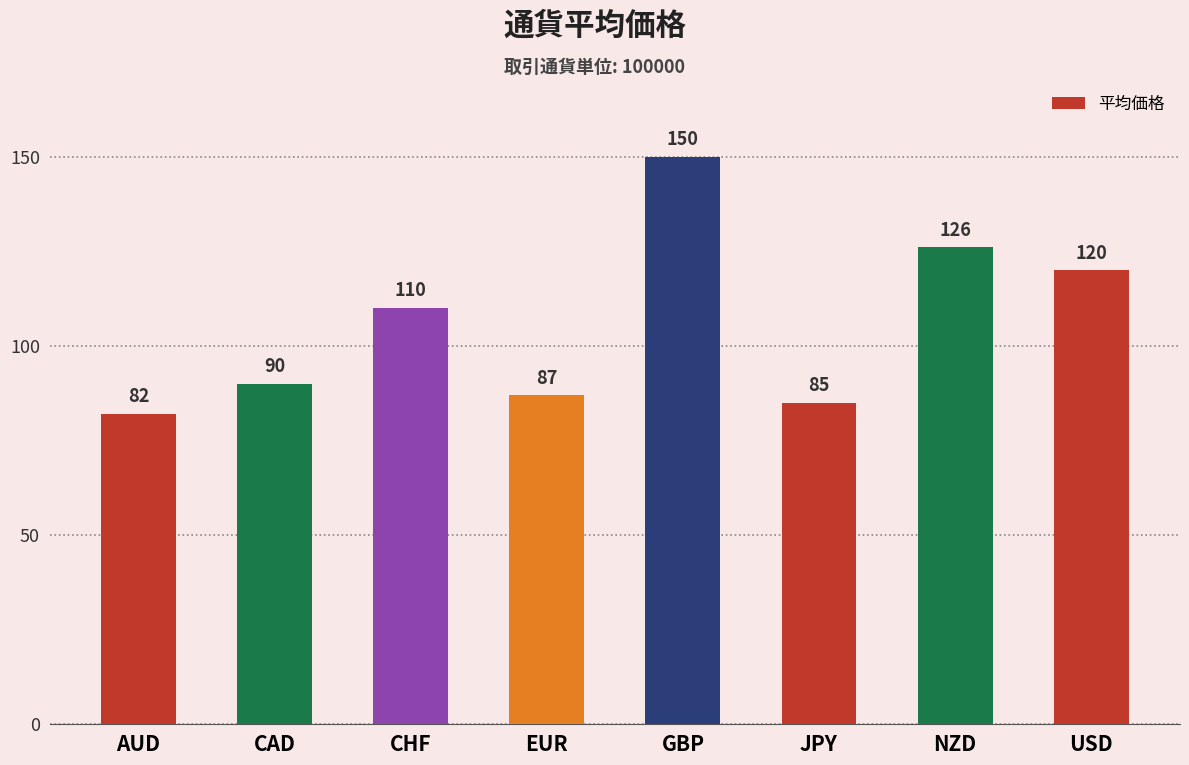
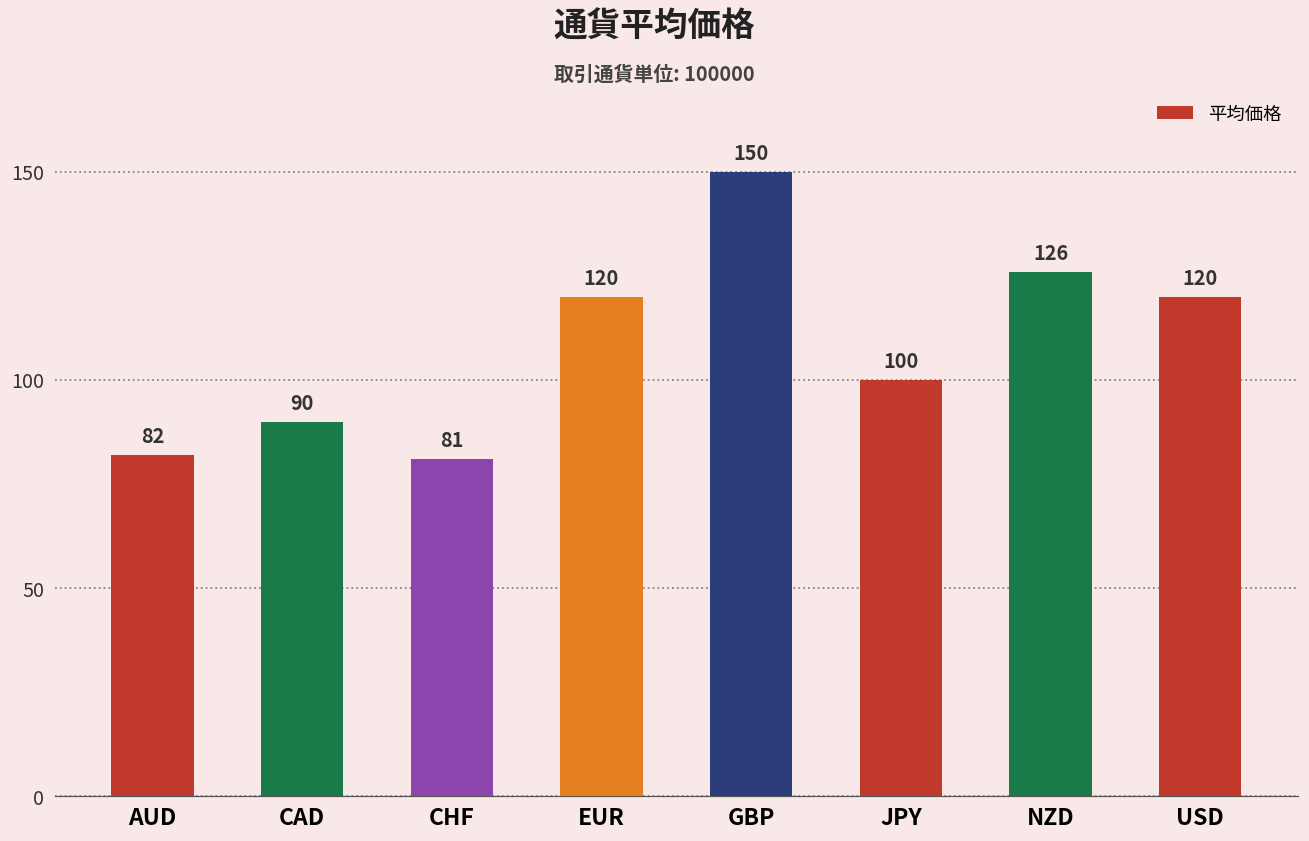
CHF: 110 -> 81
EUR: 87 -> 120
JPY: 85 -> 100
